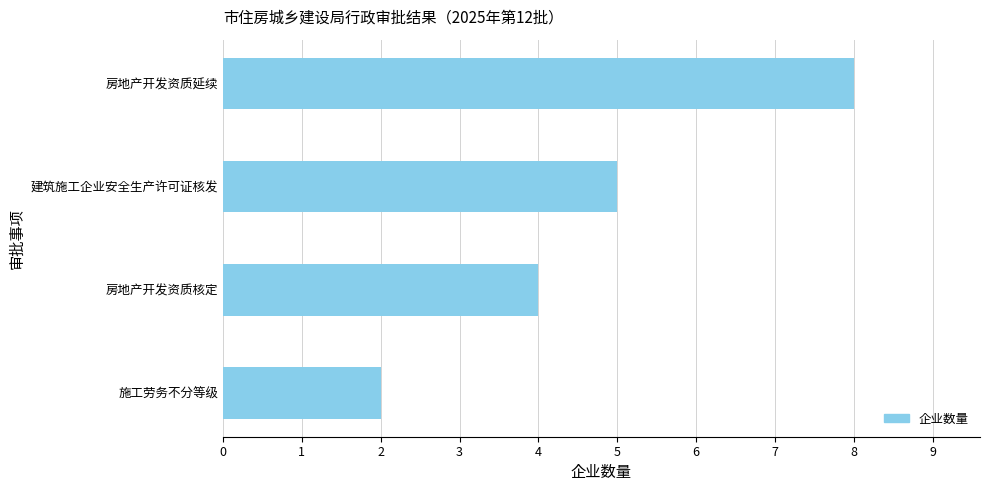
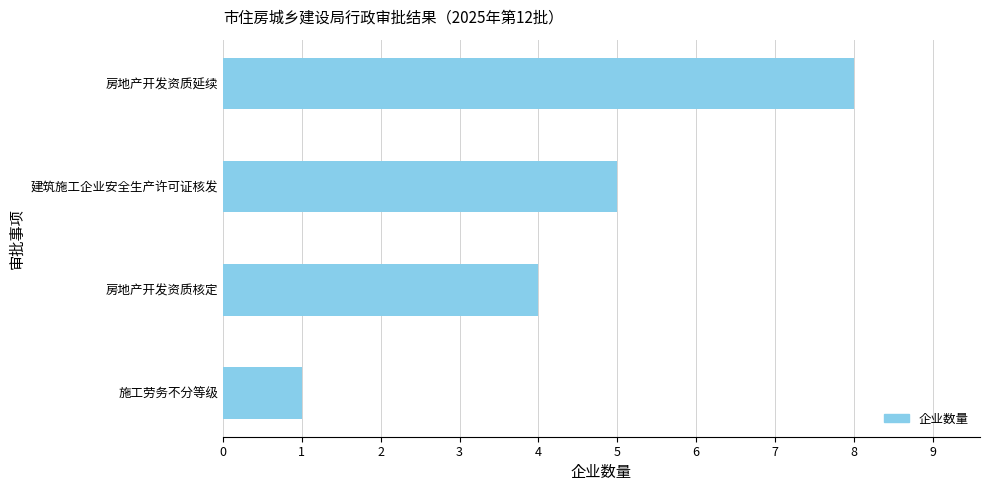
施工劳务不分等级: 2 -> 1
